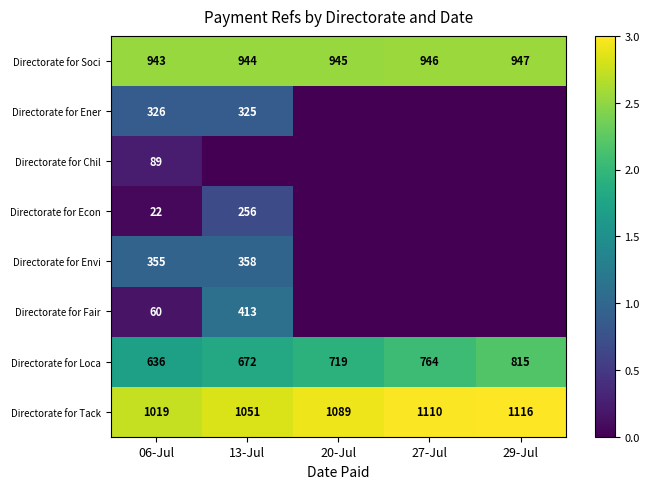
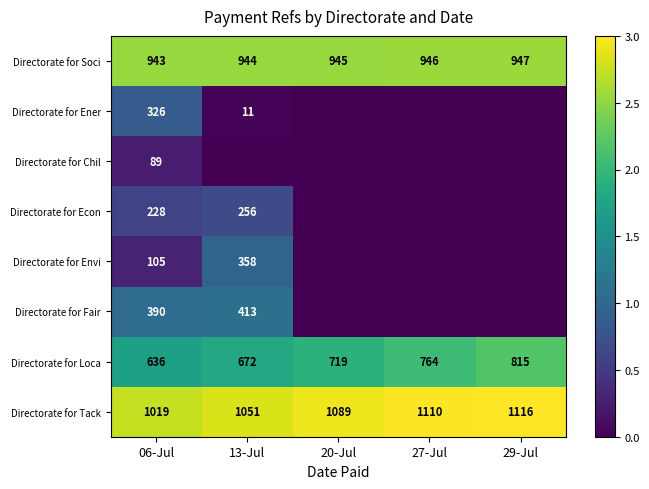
Directorate for Ener, 13-Jul: 325 -> 11
Directorate for Econ, 06-Jul: 22 -> 228
Directorate for Envi, 06-Jul: 355 -> 105
Directorate for Fair, 06-Jul: 60 -> 390
